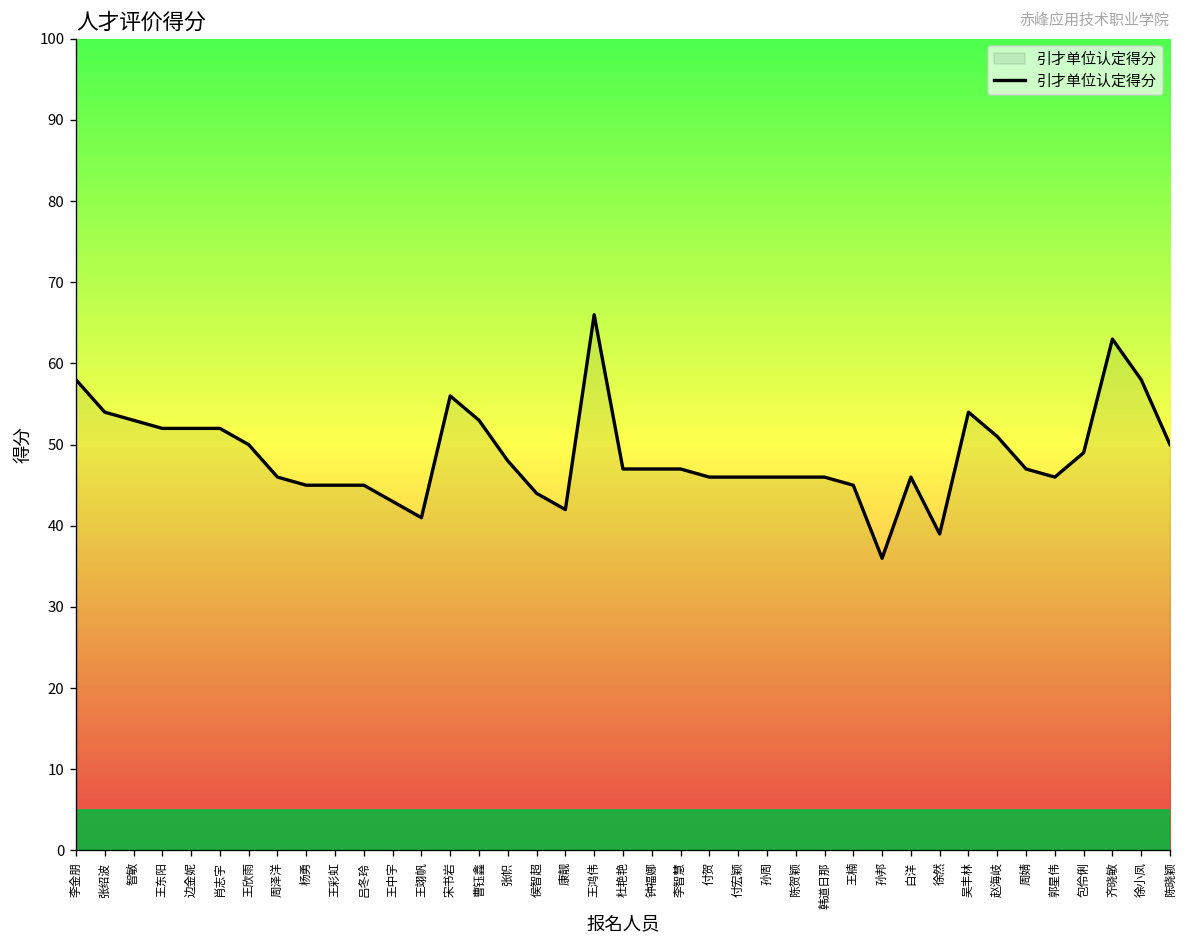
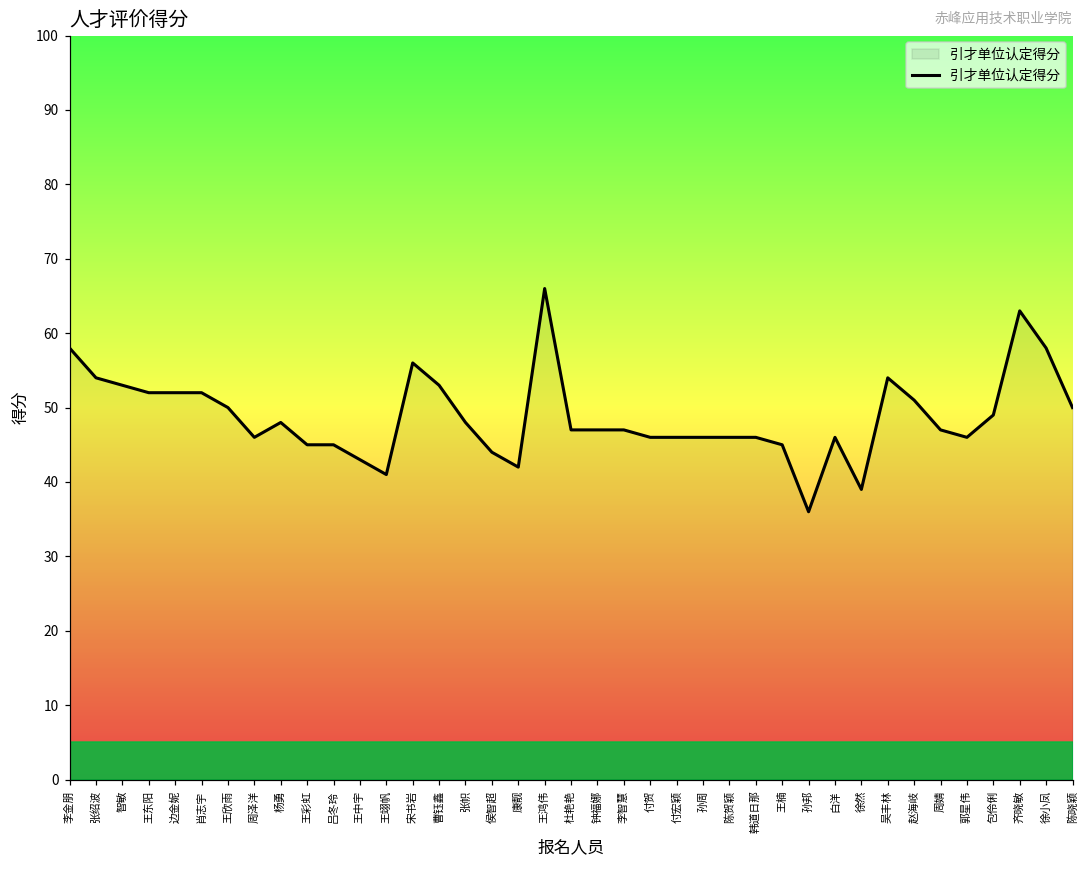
杨勇: 45 -> 48
